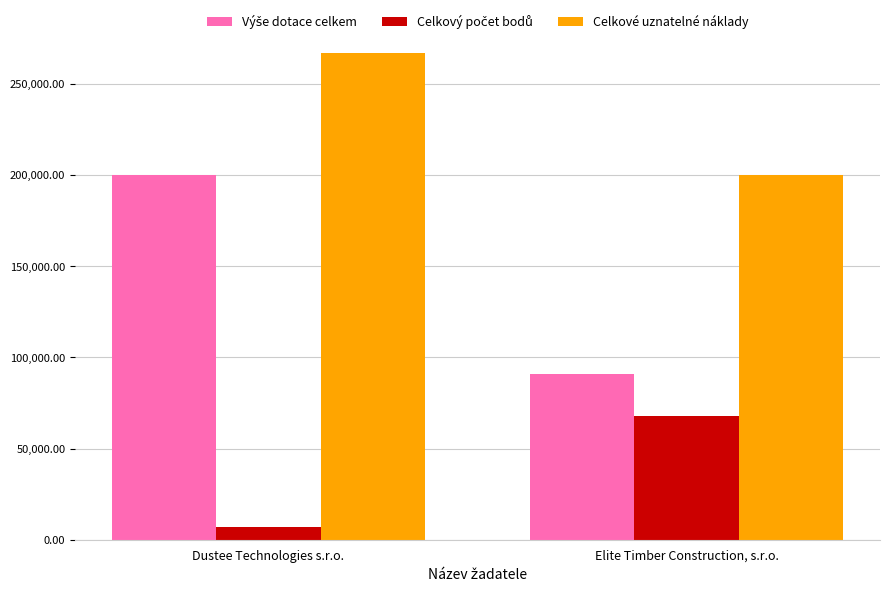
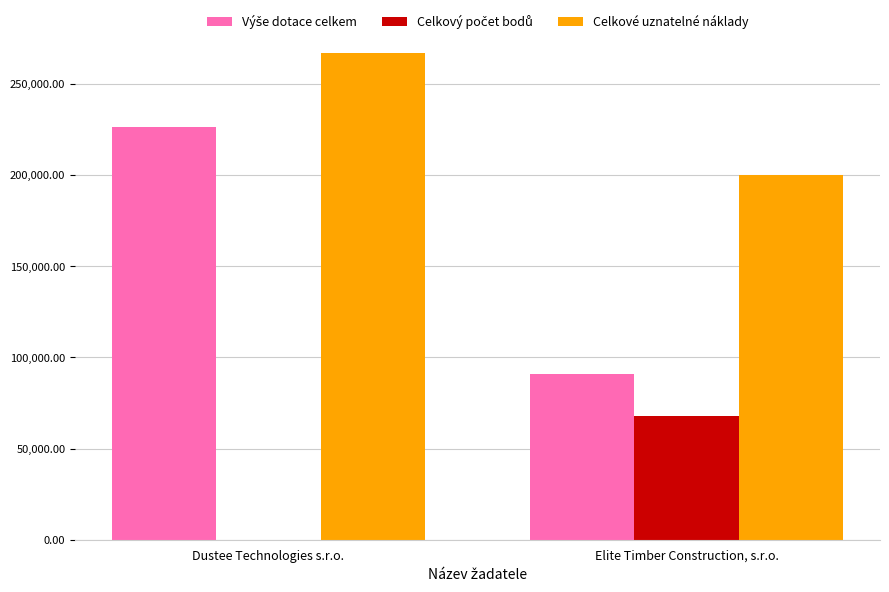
Výše dotace celkem, Dustee Technologies s.r.o.: 200,000 -> 226,000
Celkový počet bodů, Dustee Technologies s.r.o.: 7,000 -> 0
